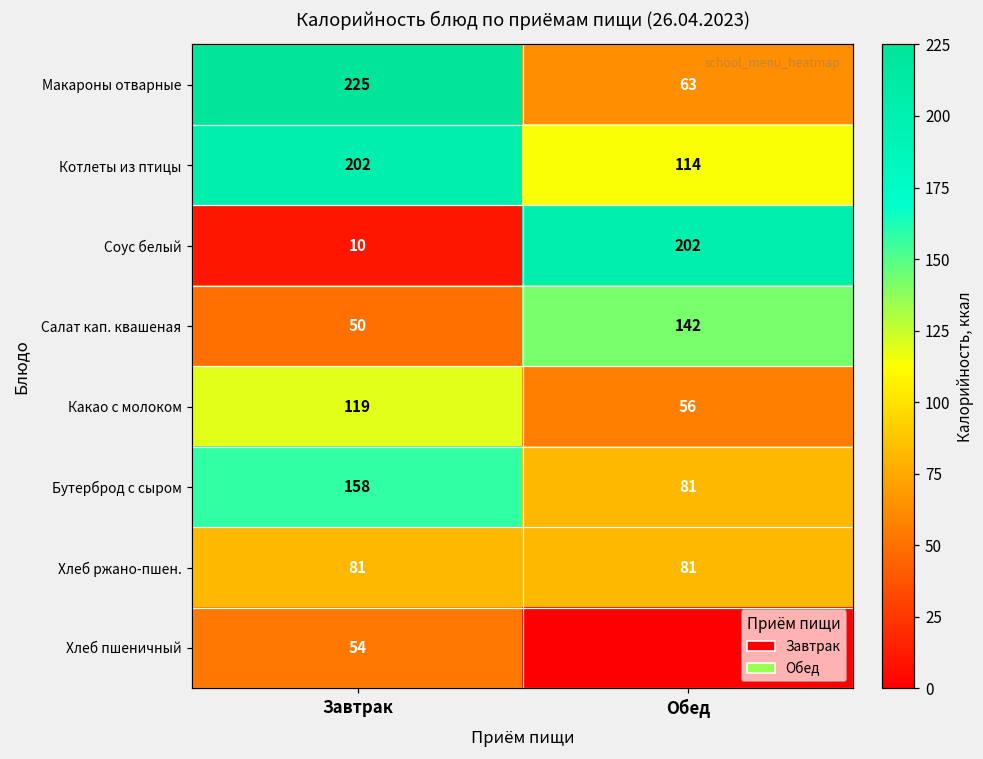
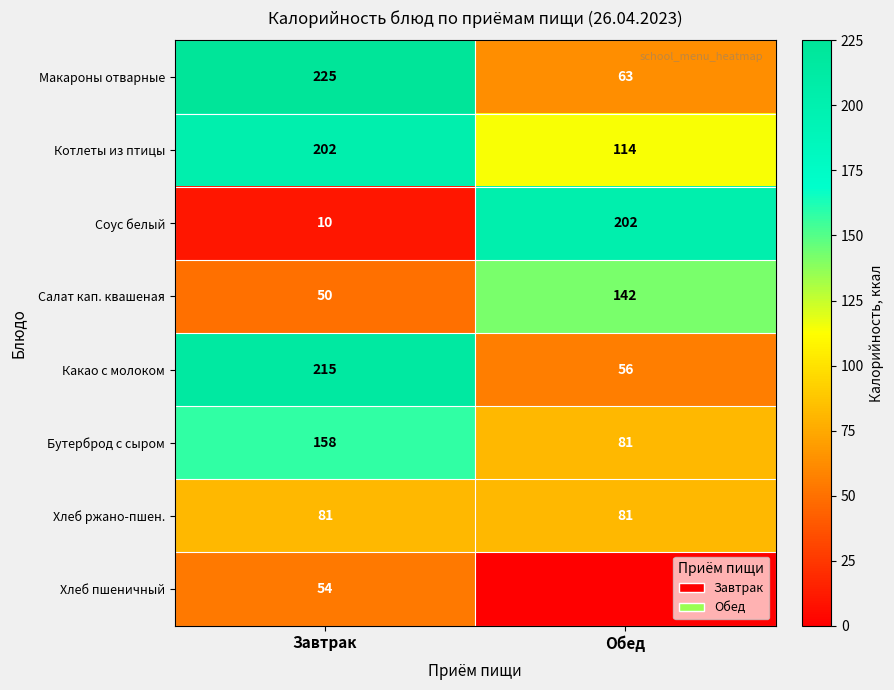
Какао с молоком, Завтрак: 119 -> 215
